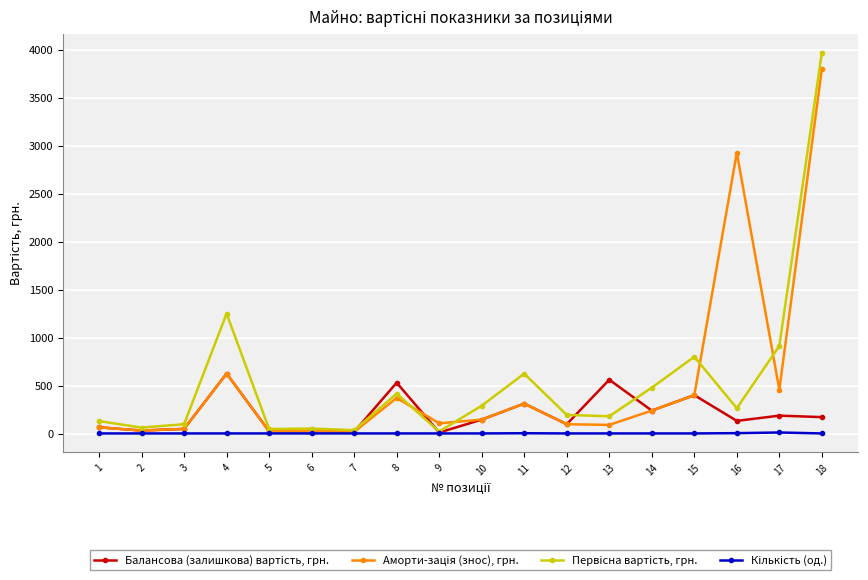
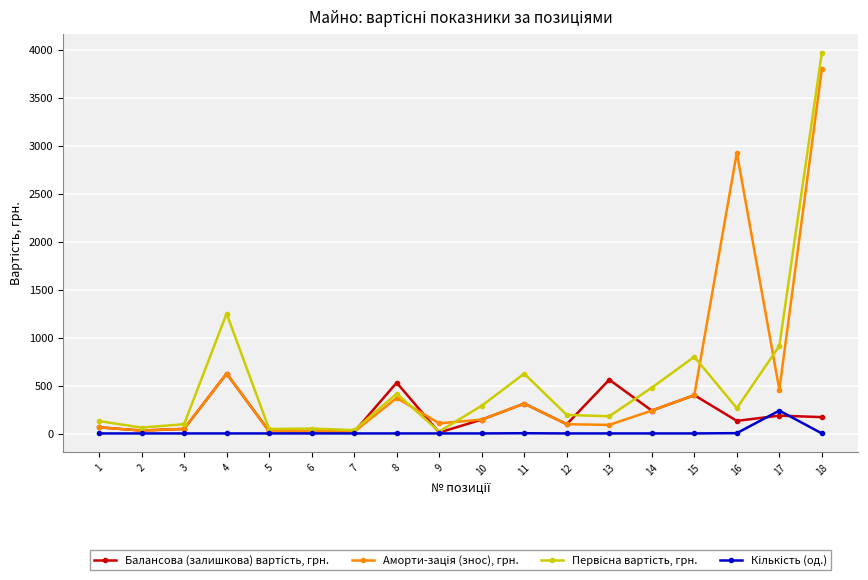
Кількість (од.), 17: 0 -> 200
